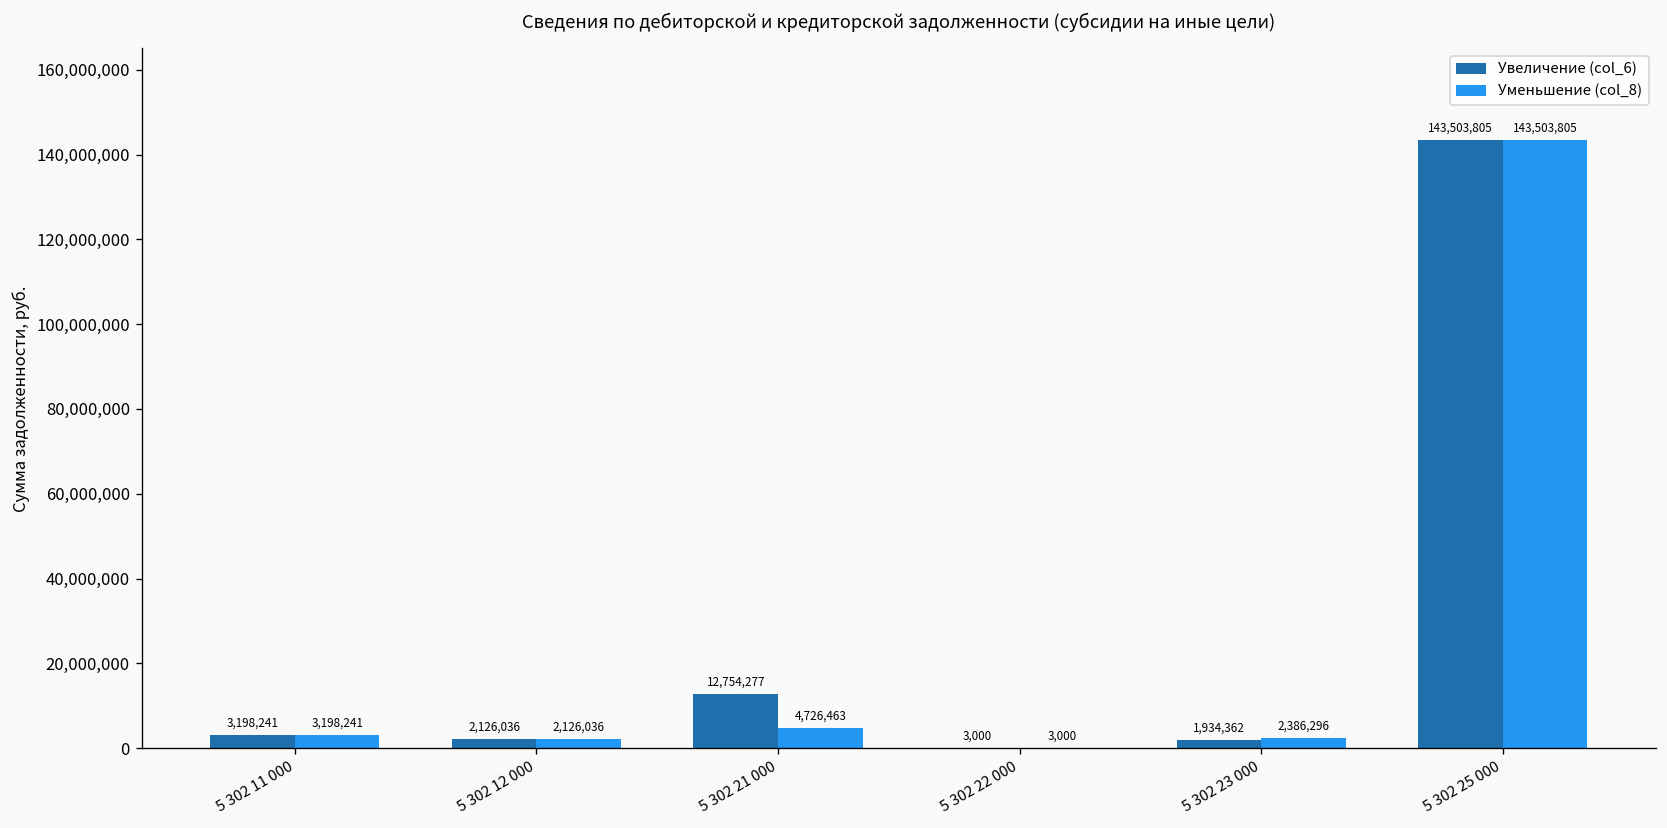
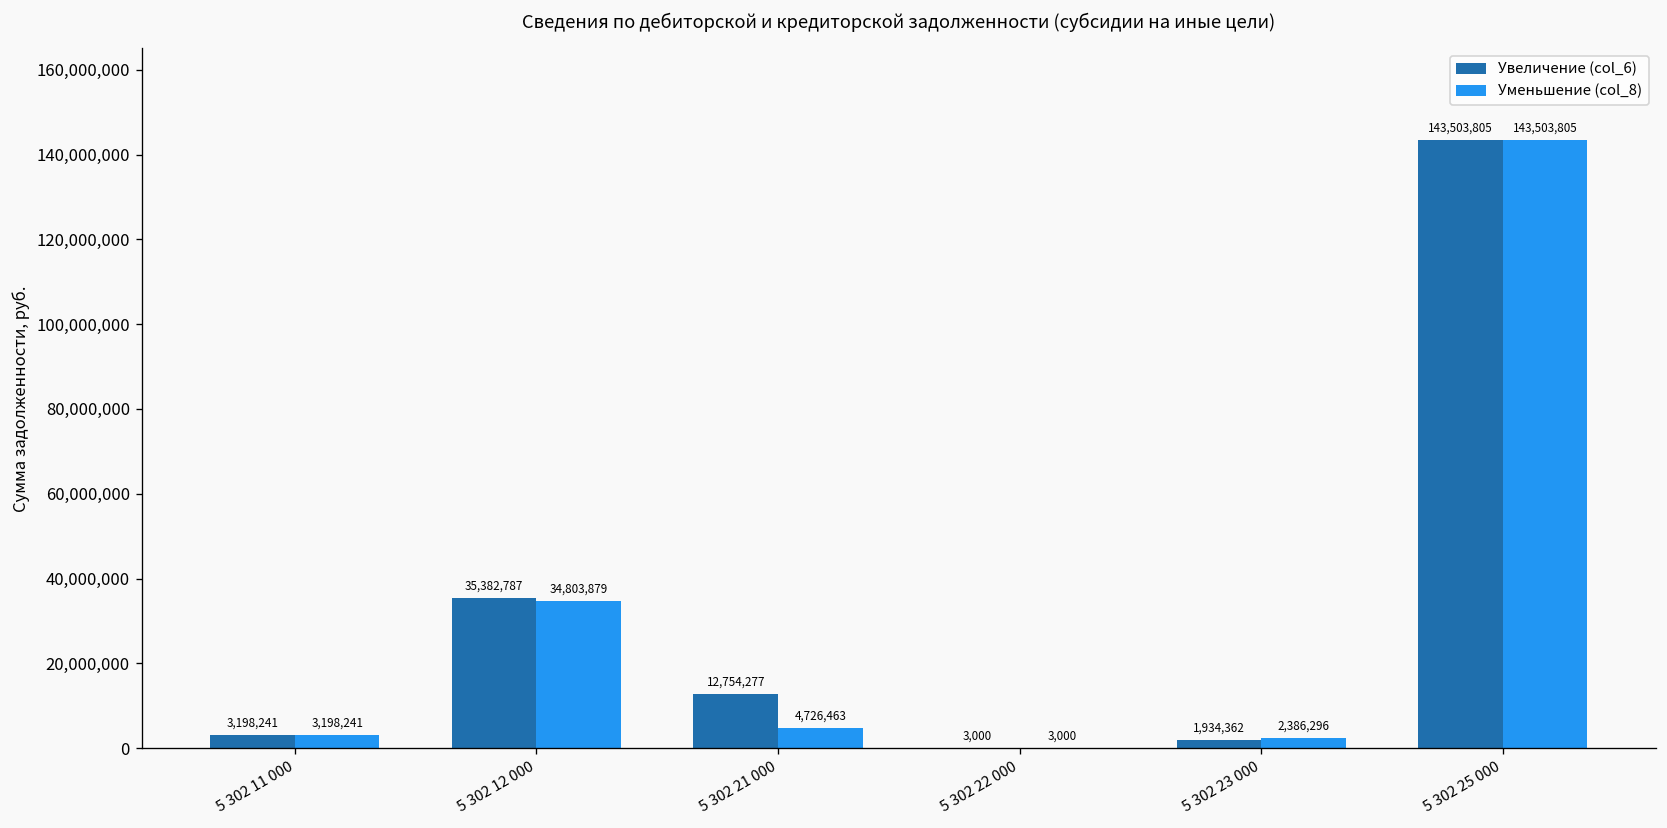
Увеличение (col_6), 5 302 12 000: 2,126,036 -> 35,382,787
Уменьшение (col_8), 5 302 12 000: 2,126,036 -> 34,803,879
